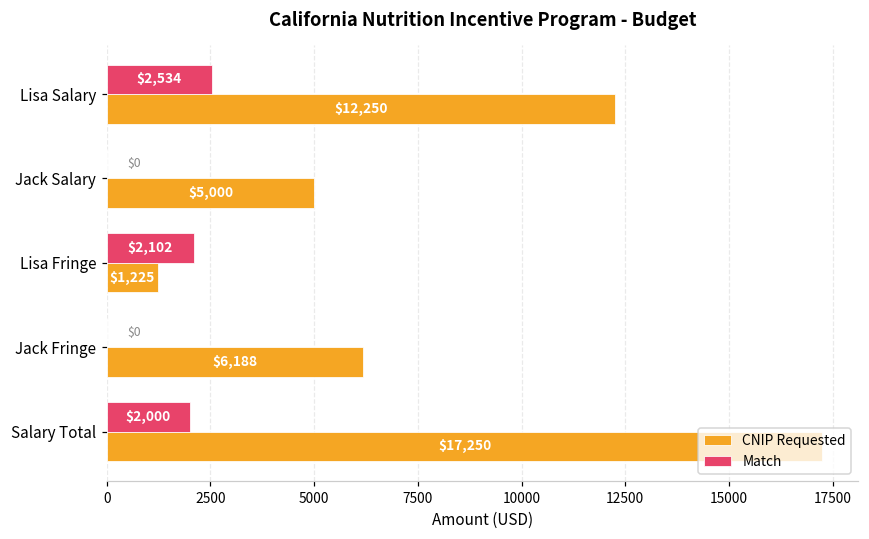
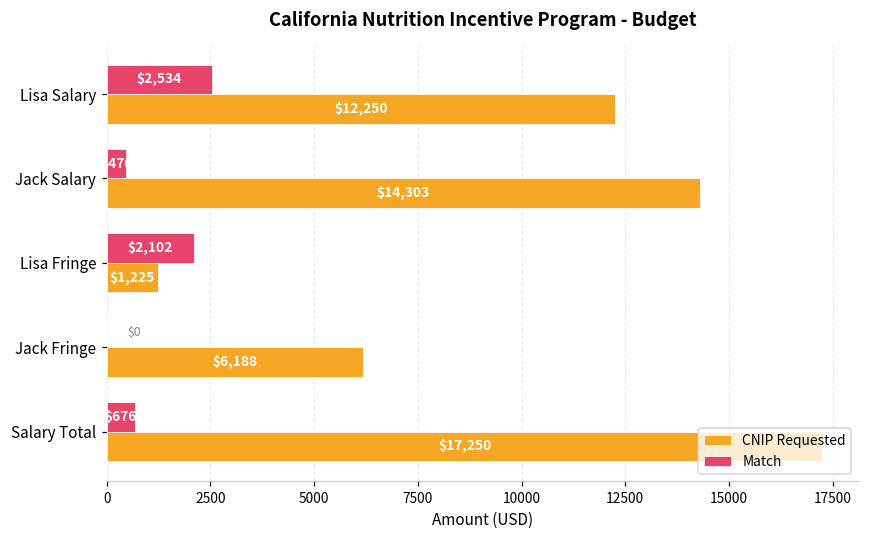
Match, Jack Salary: $0 -> $470
CNIP Requested, Jack Salary: $5,000 -> $14,303
Match, Salary Total: $2,000 -> $676
